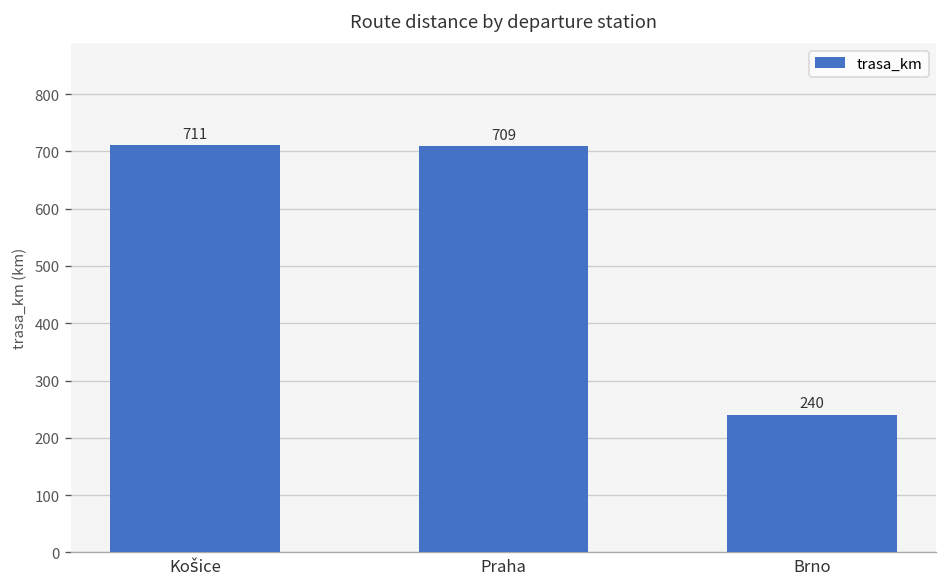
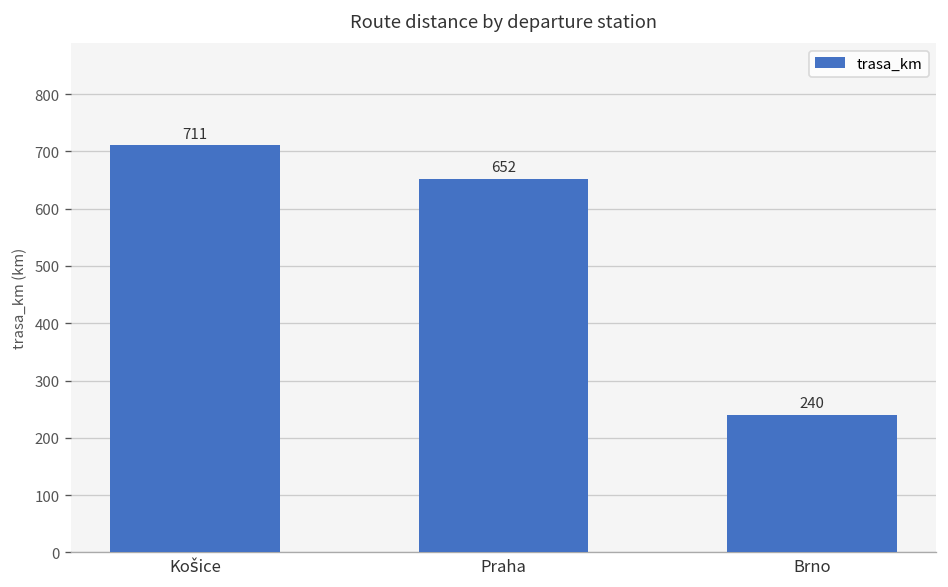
Praha: 709 -> 652
